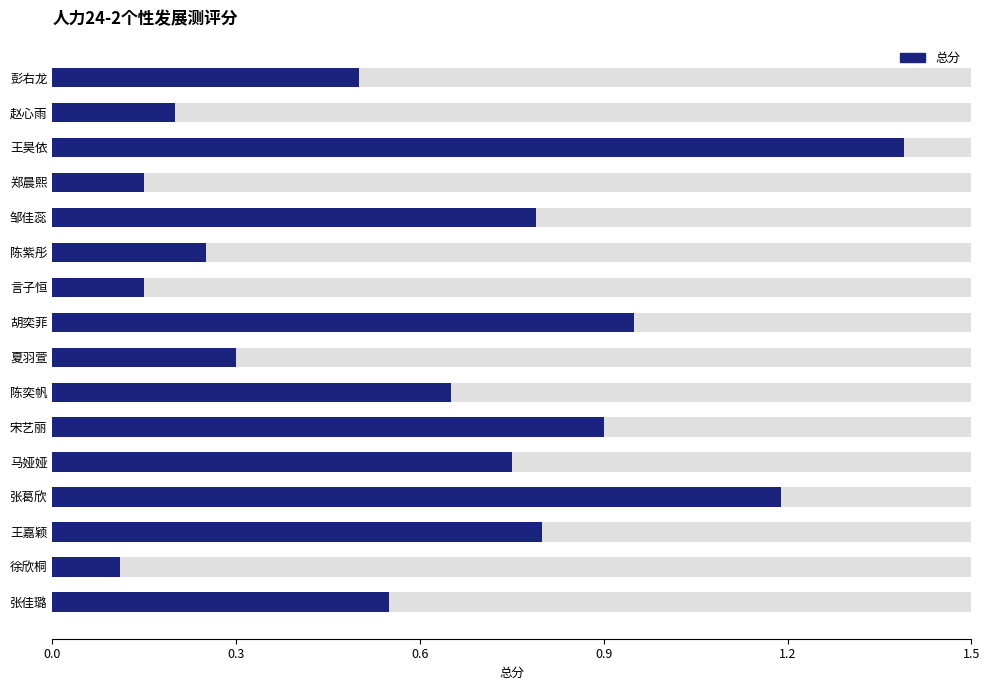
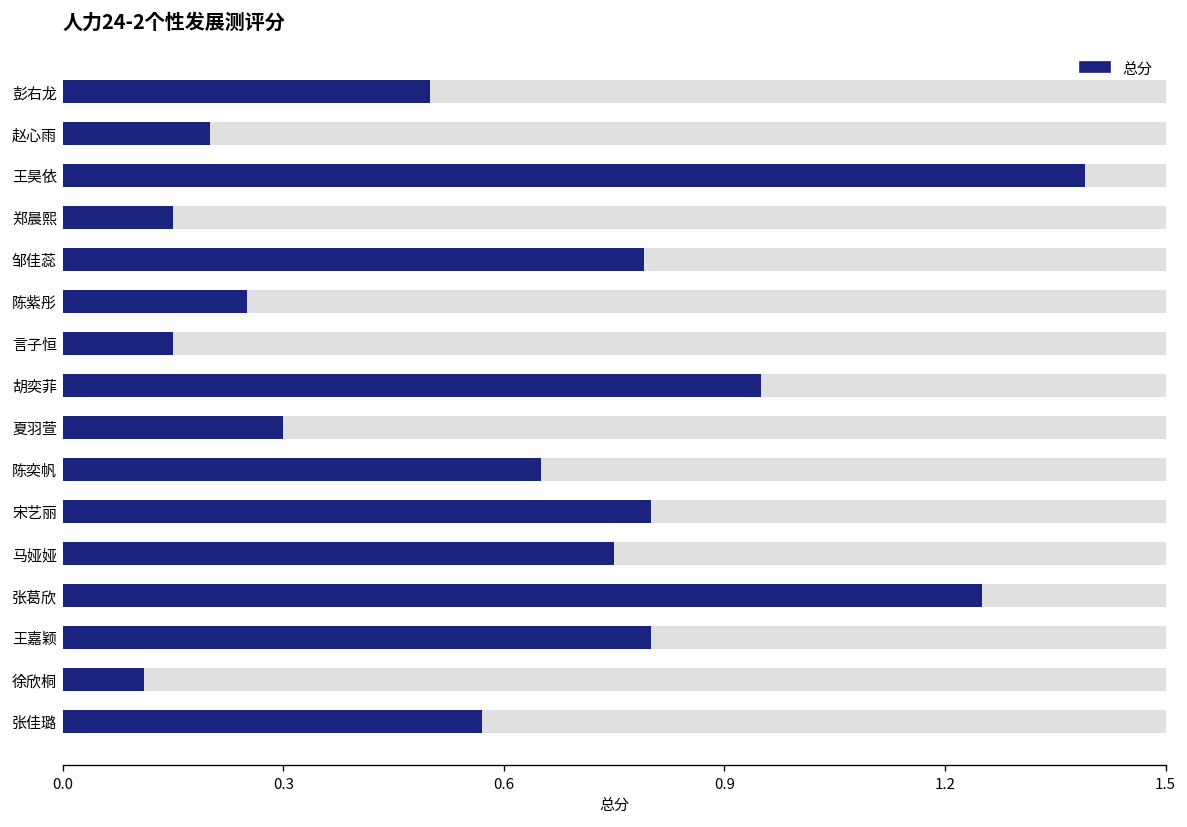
总分, 宋艺丽: 0.9 -> 0.8
总分, 张葛欣: 1.19 -> 1.25
总分, 张佳璐: 0.55 -> 0.57
